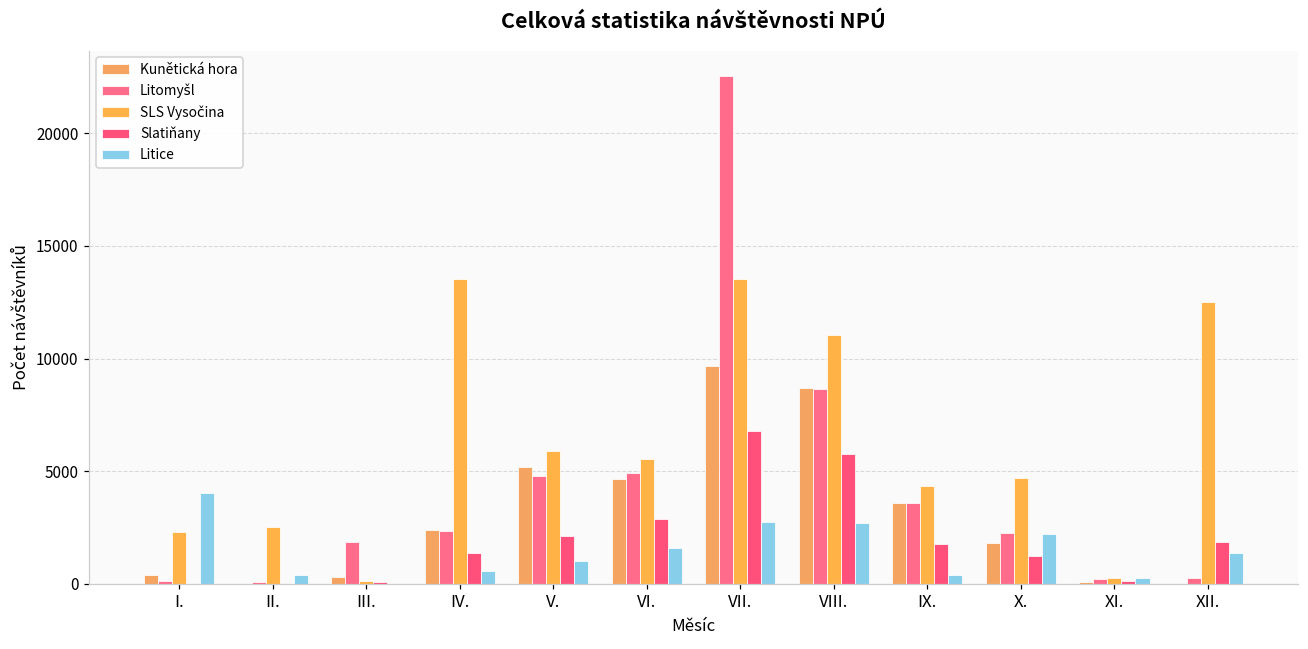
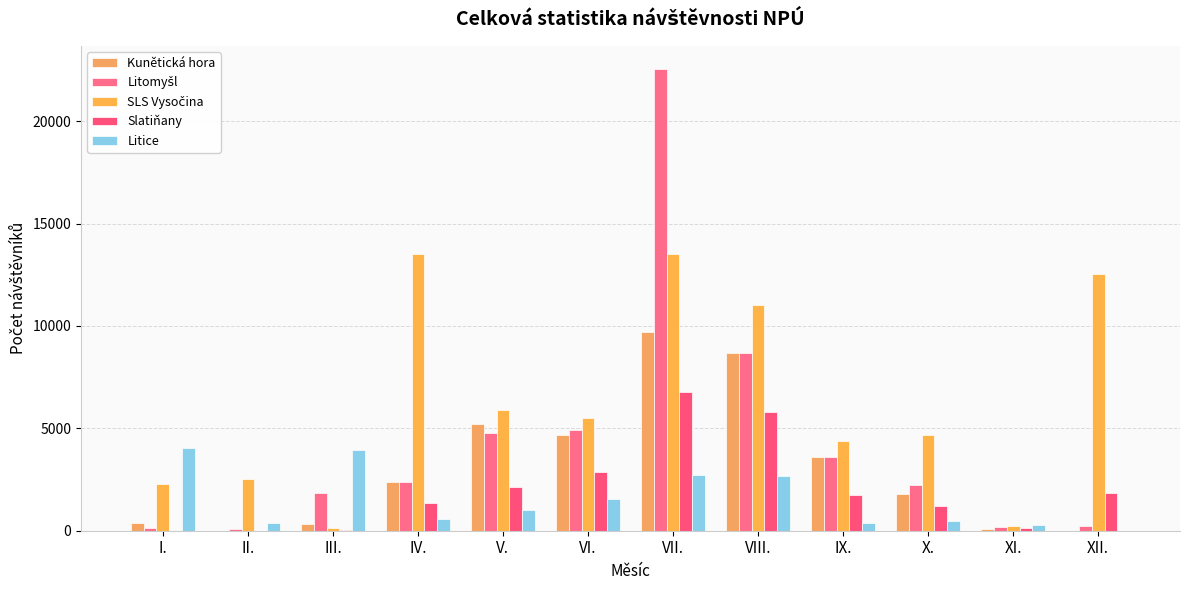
Litice, III.: 0 -> 3900
Litice, X.: 2200 -> 500
Litice, XII.: 1400 -> 0
